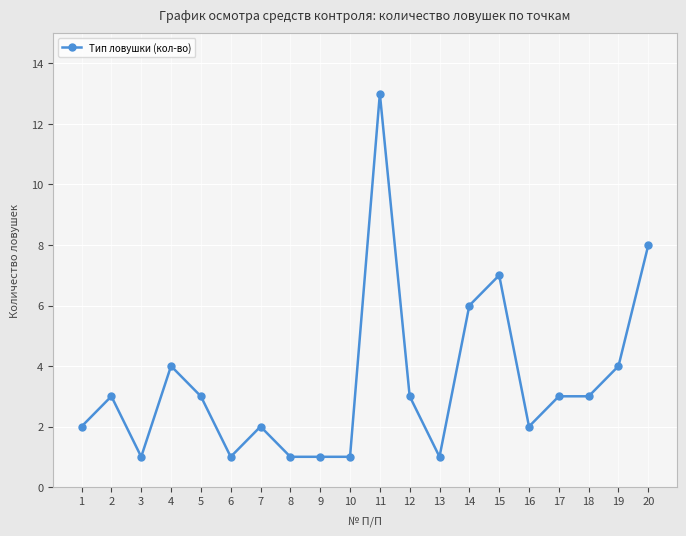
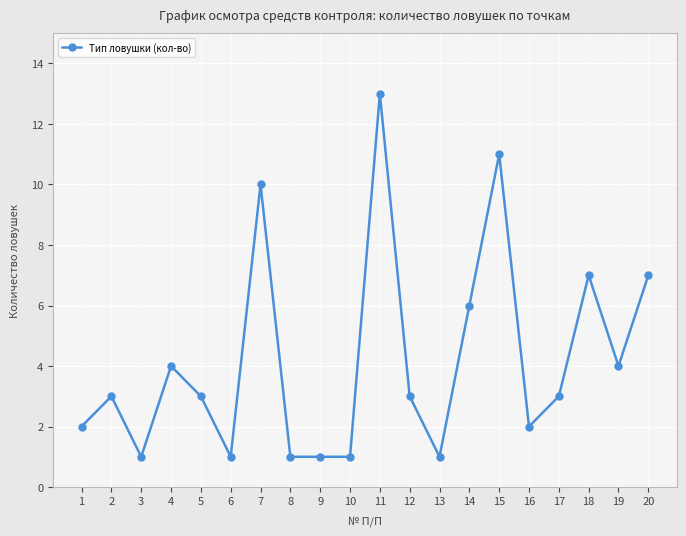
7: 2 -> 10
15: 7 -> 11
18: 3 -> 7
20: 8 -> 7
